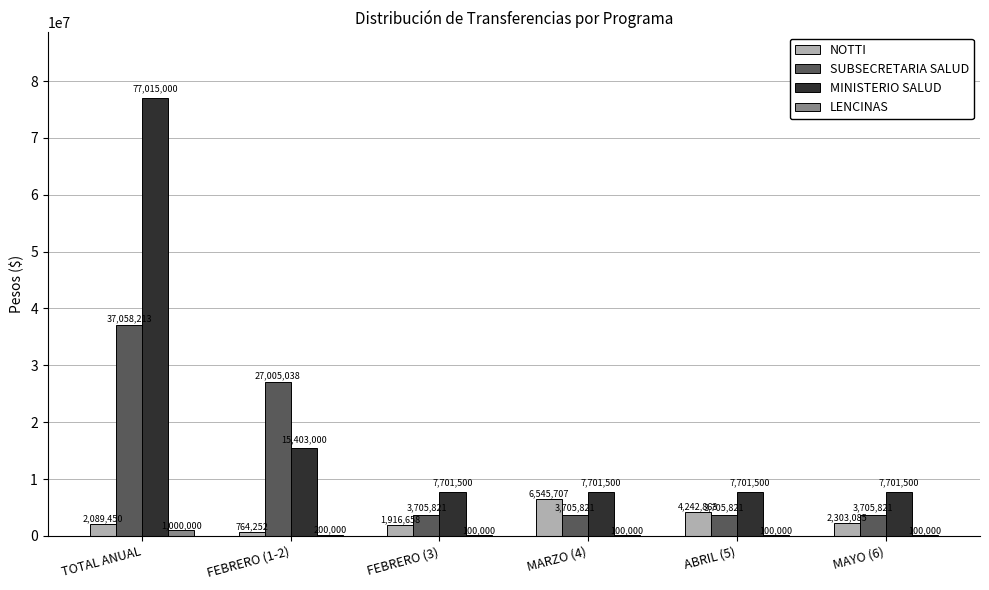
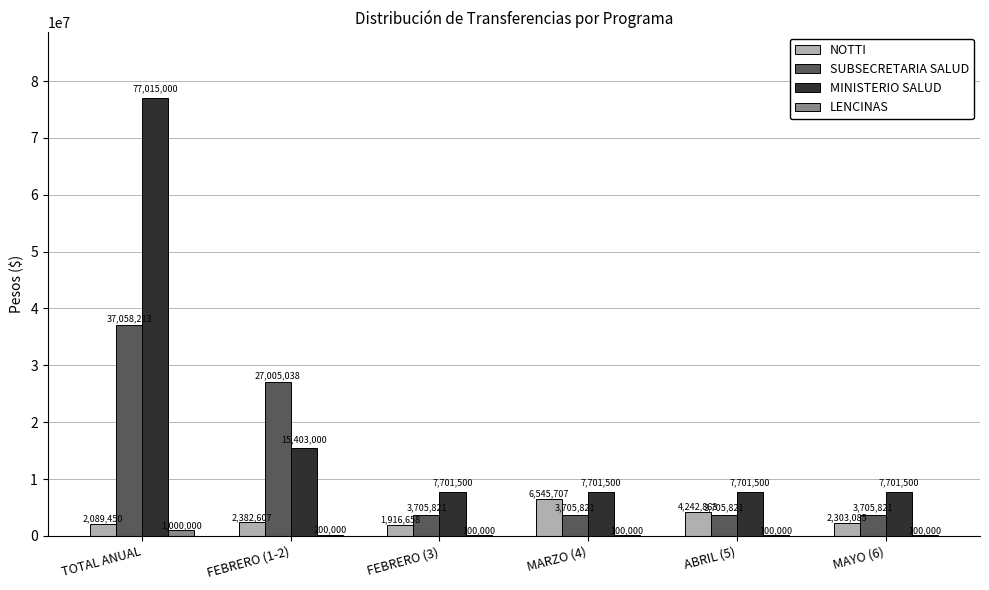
NOTTI, FEBRERO (1-2): 764,252 -> 2,382,607
